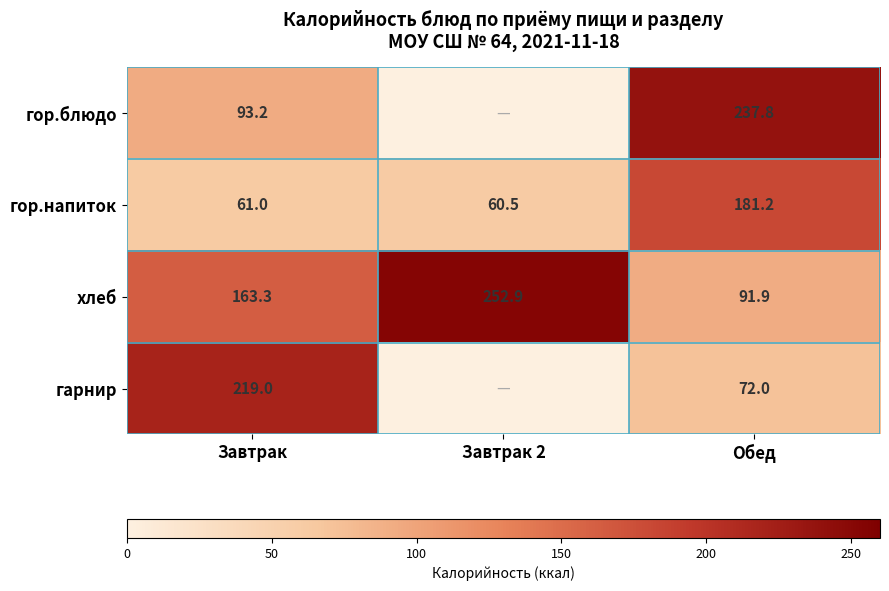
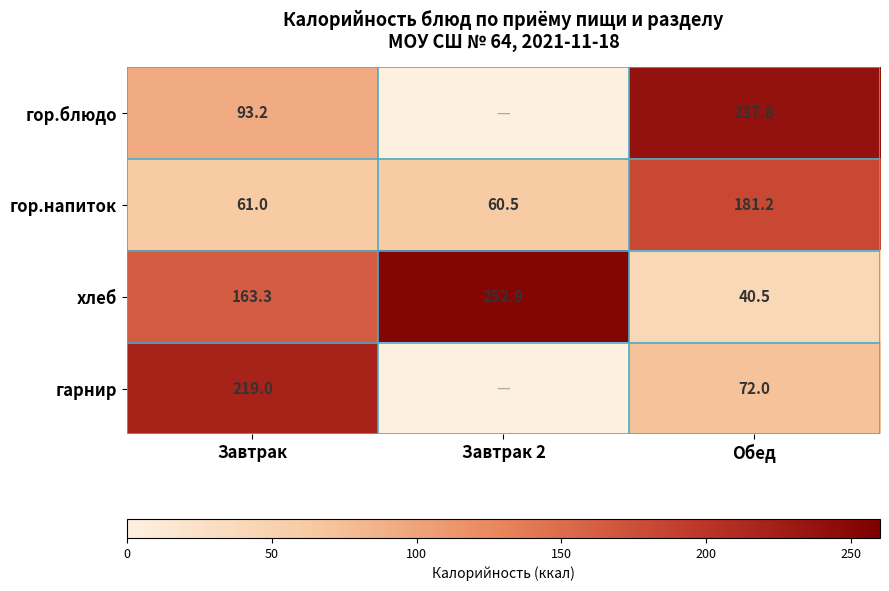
хлеб, Обед: 91.9 -> 40.5
